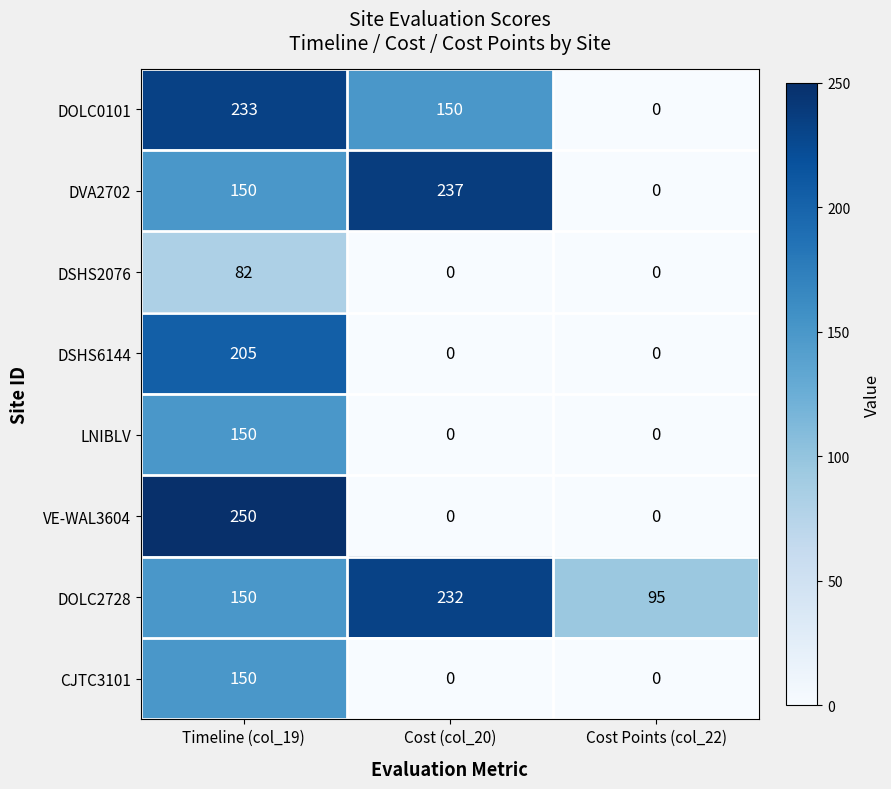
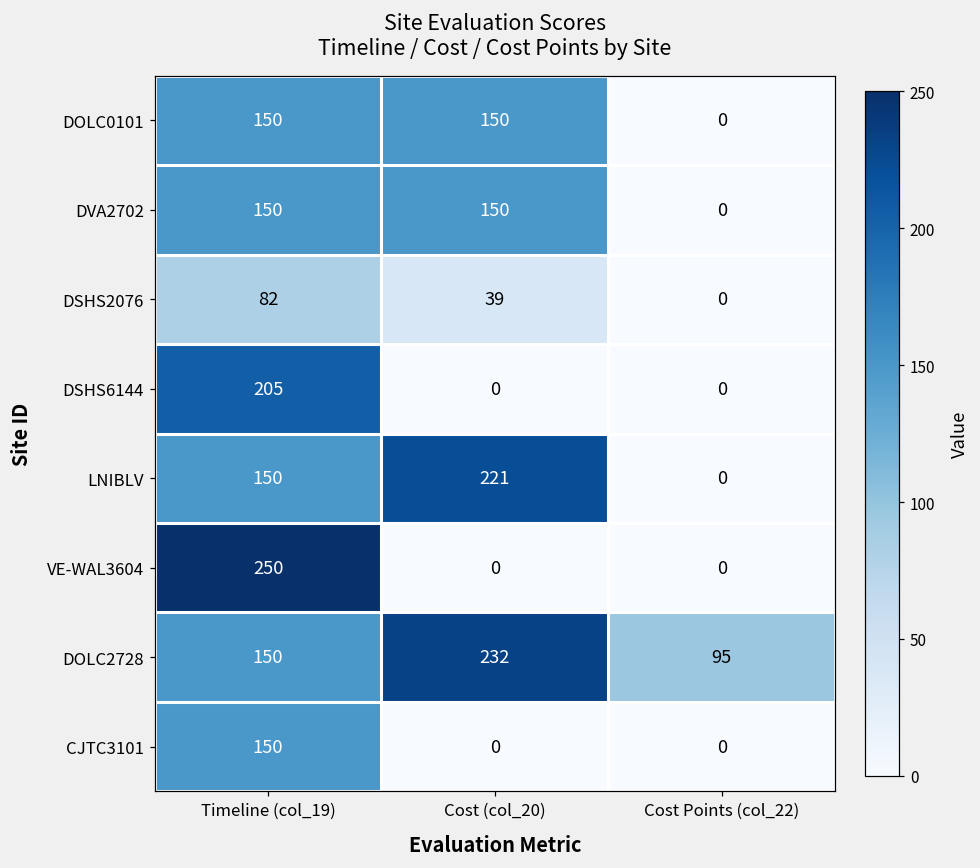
DOLC0101, Timeline (col_19): 233 -> 150
DVA2702, Cost (col_20): 237 -> 150
DSHS2076, Cost (col_20): 0 -> 39
LNIBLV, Cost (col_20): 0 -> 221
